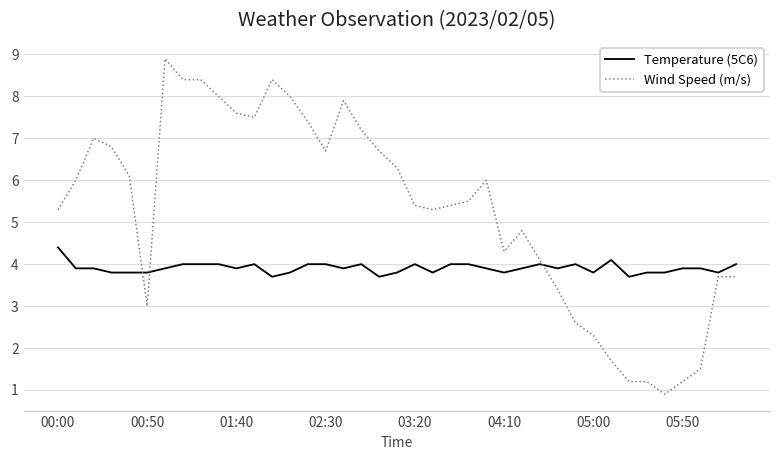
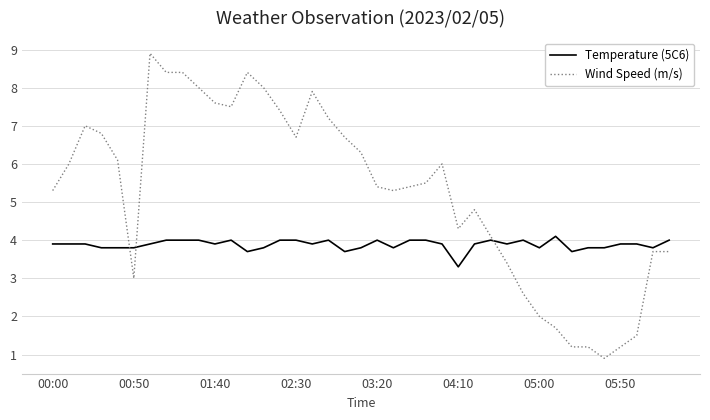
Temperature (5C6), 00:00: 4.4 -> 3.9
Temperature (5C6), 04:10: 3.8 -> 3.3
Wind Speed (m/s), 05:00: 2.3 -> 2.0
